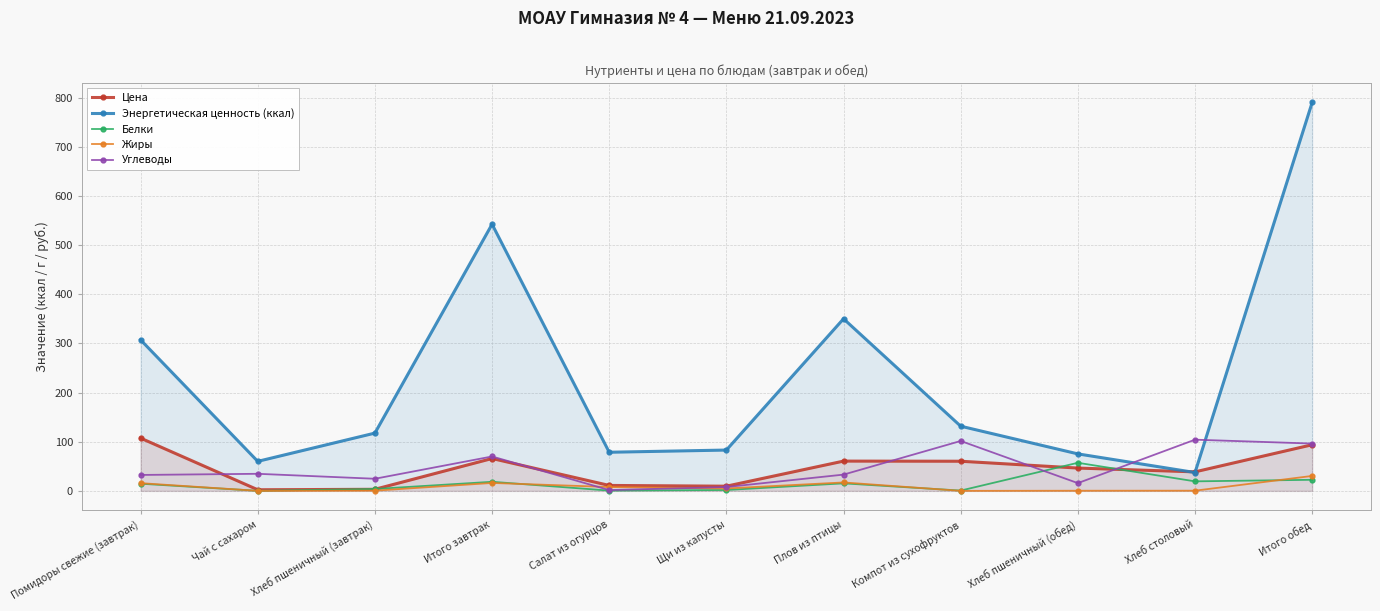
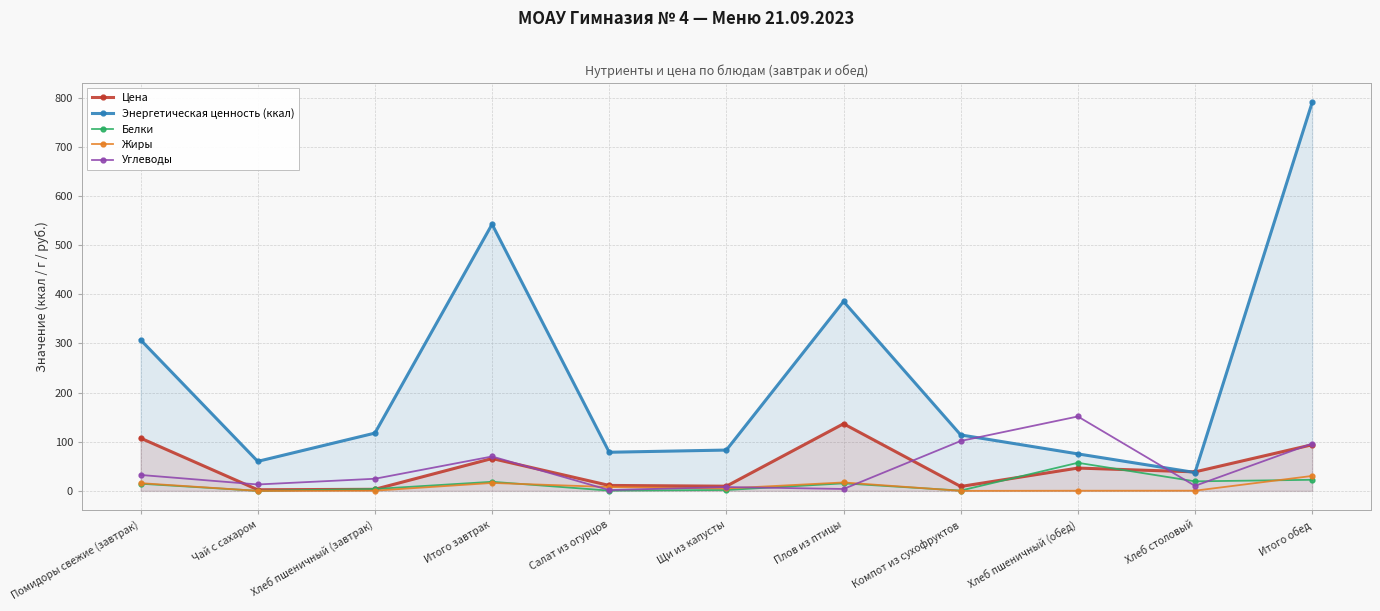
Углеводы, Чай с сахаром: 30 -> 10
Цена, Плов из птицы: 60 -> 140
Энергетическая ценность (ккал), Плов из птицы: 350 -> 390
Углеводы, Плов из птицы: 30 -> 0
Цена, Компот из сухофруктов: 60 -> 10
Энергетическая ценность (ккал), Компот из сухофруктов: 130 -> 110
Углеводы, Хлеб пшеничный (обед): 20 -> 150
Углеводы, Хлеб столовый: 100 -> 10
